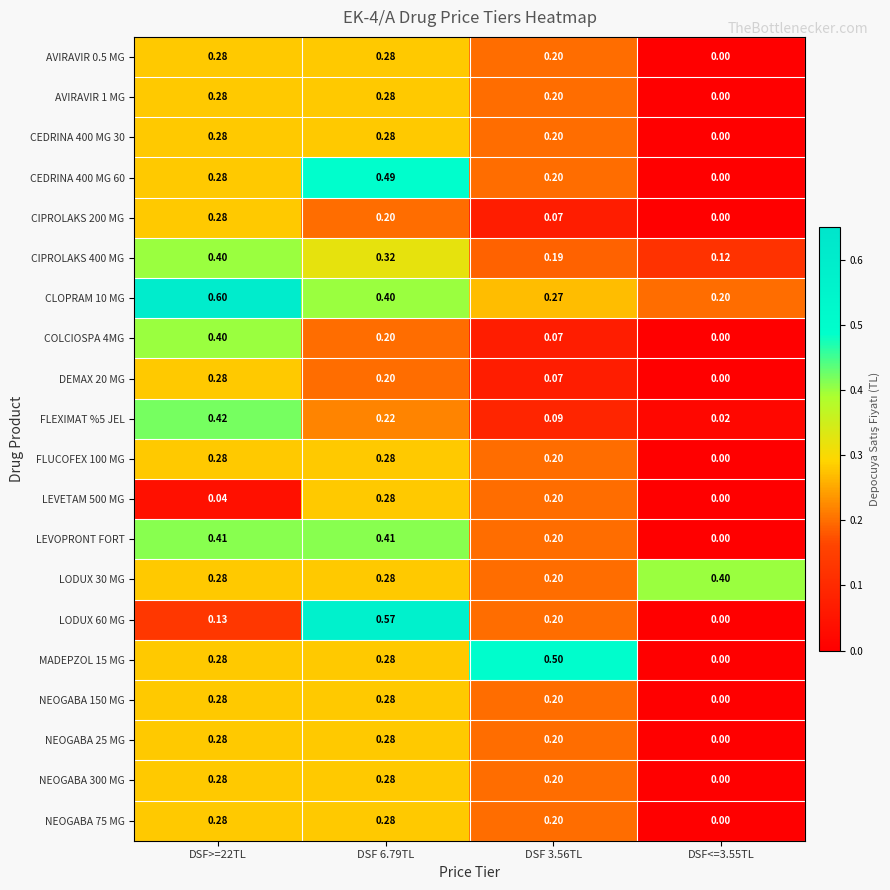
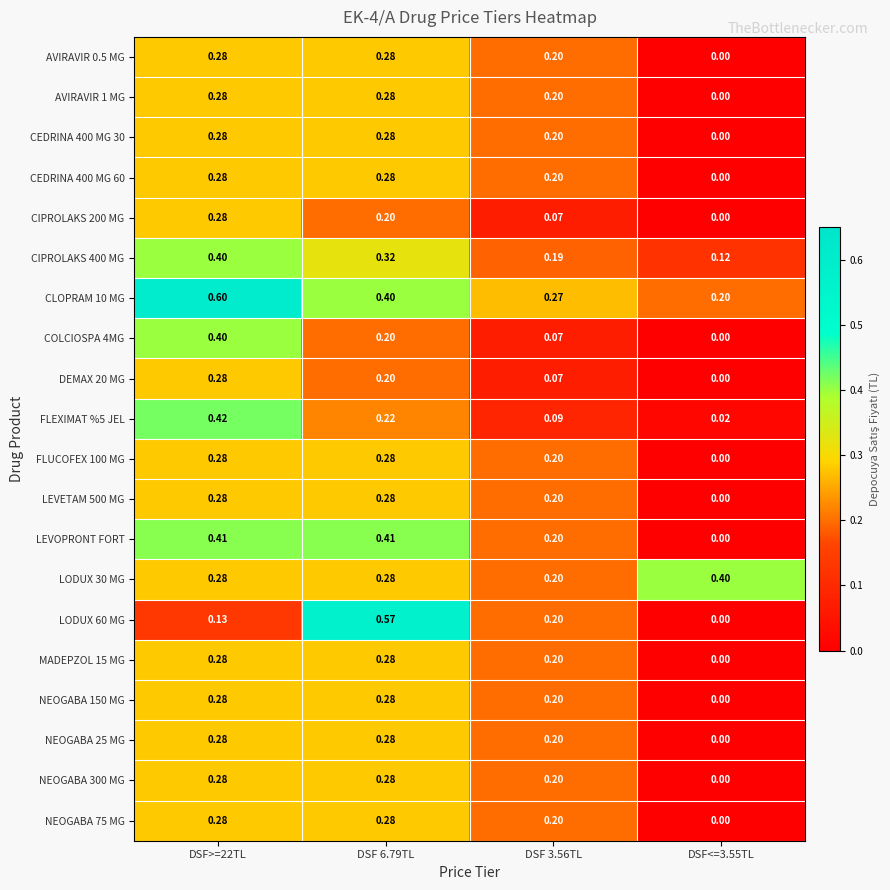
CEDRINA 400 MG 60, DSF 6.79TL: 0.49 -> 0.28
LEVETAM 500 MG, DSF>=22TL: 0.04 -> 0.28
MADEPZOL 15 MG, DSF 3.56TL: 0.50 -> 0.20
